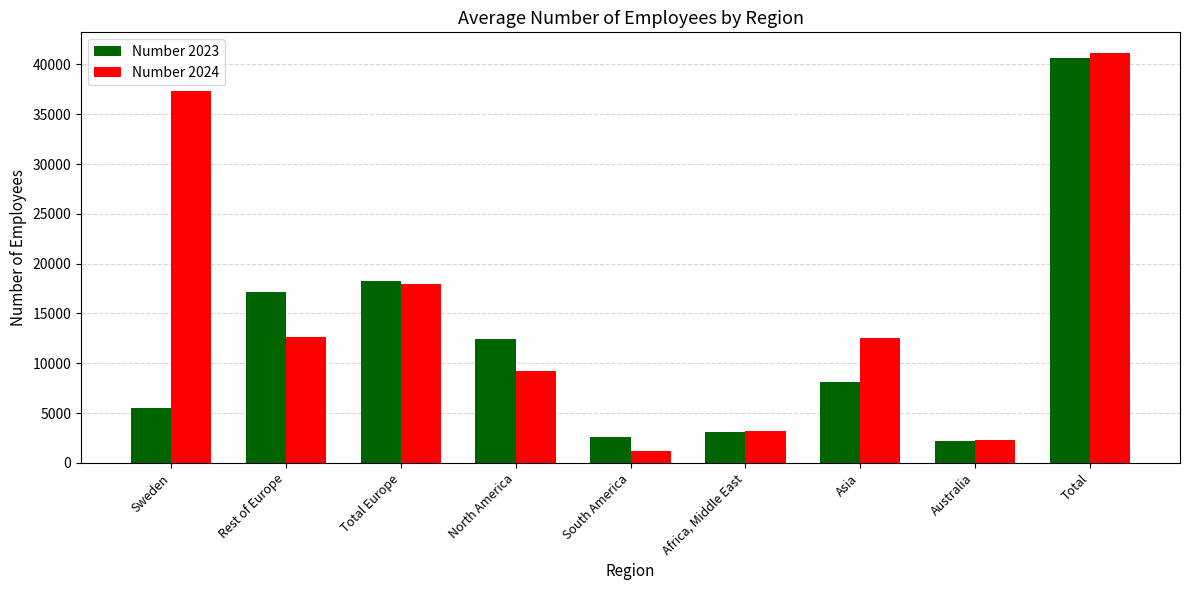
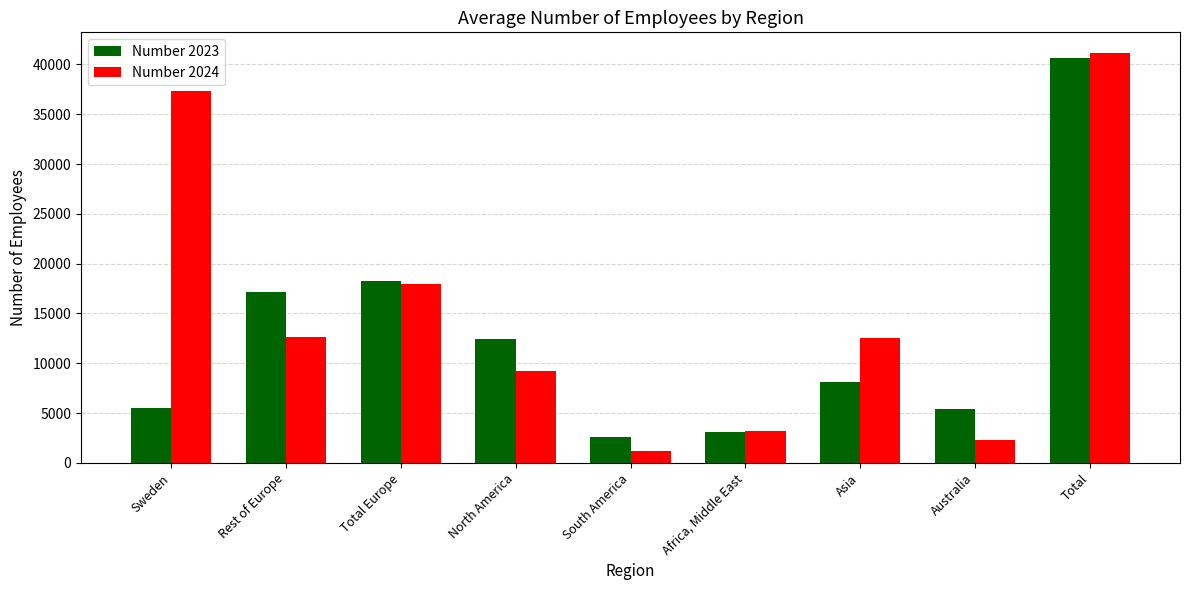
Number 2023, Australia: 2000 -> 5000
